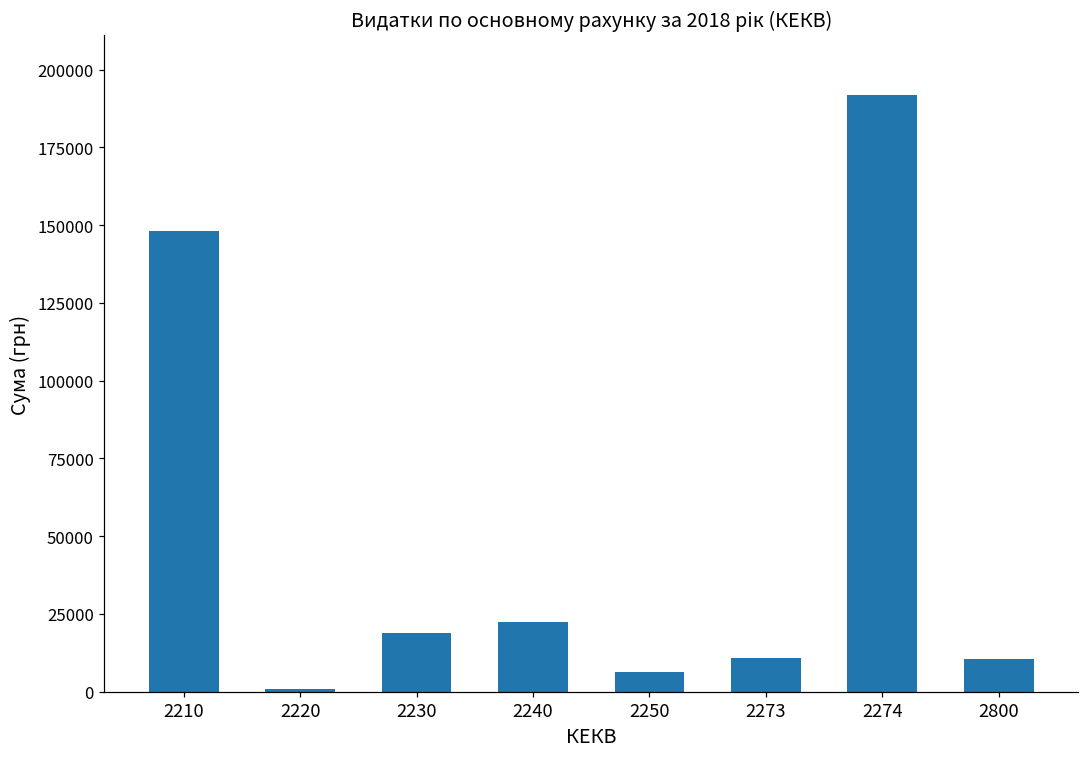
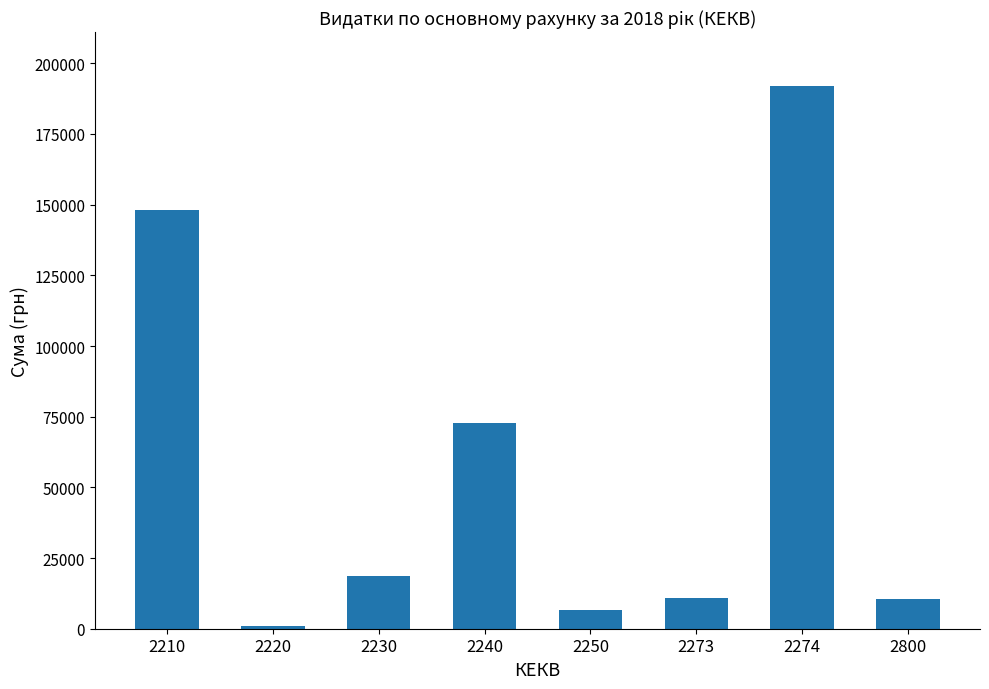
2240: 22000 -> 73000
